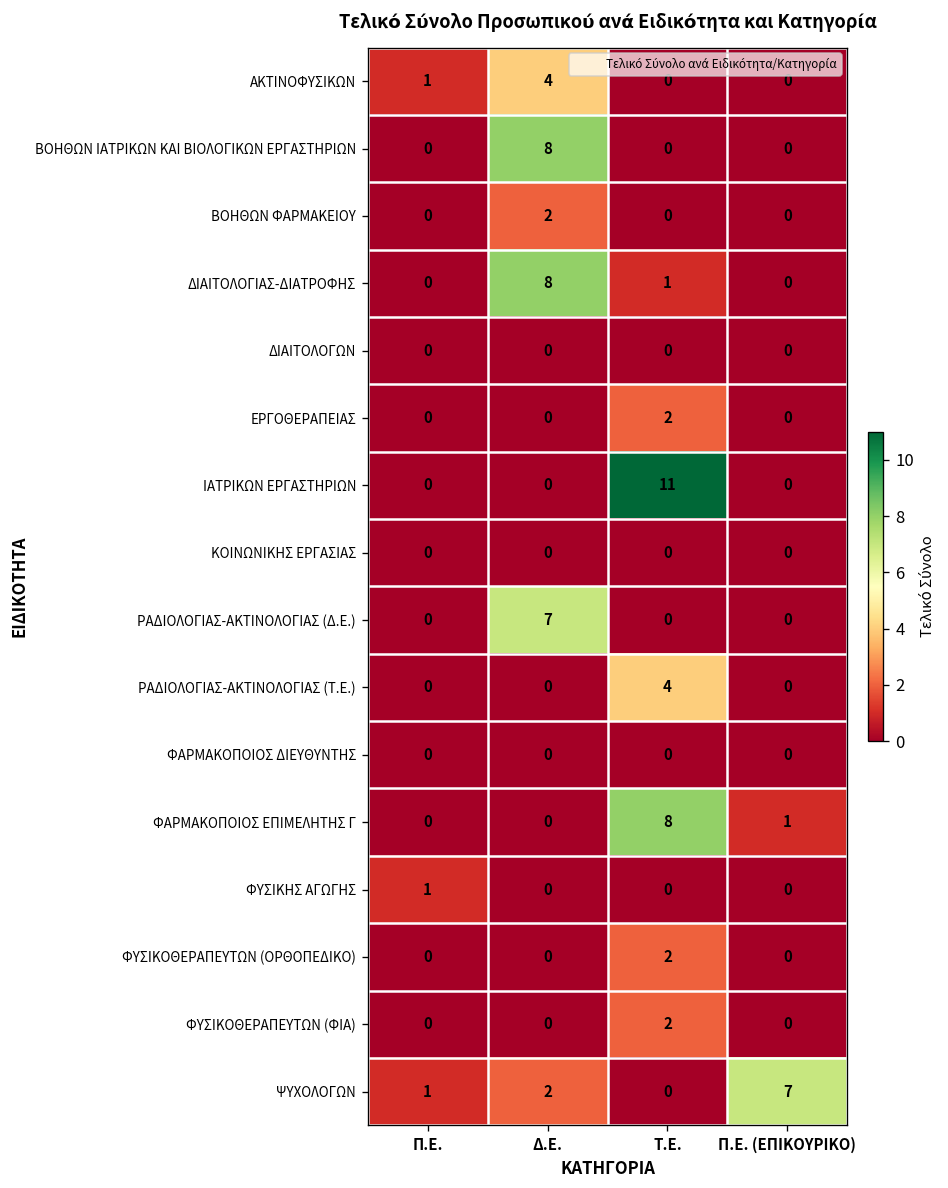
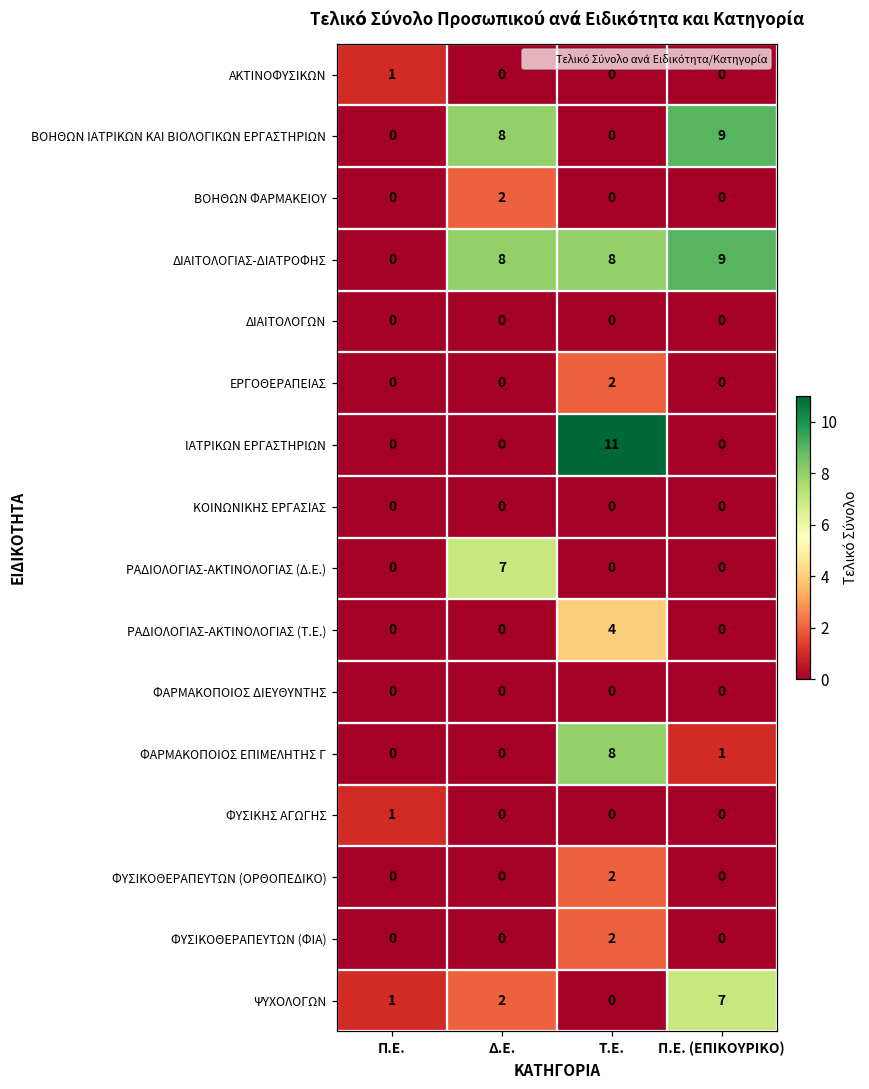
ΑΚΤΙΝΟΦΥΣΙΚΩΝ, Δ.Ε.: 4 -> 0
ΒΟΗΘΩΝ ΙΑΤΡΙΚΩΝ ΚΑΙ ΒΙΟΛΟΓΙΚΩΝ ΕΡΓΑΣΤΗΡΙΩΝ, Π.Ε. (ΕΠΙΚΟΥΡΙΚΟ): 0 -> 9
ΔΙΑΙΤΟΛΟΓΙΑΣ-ΔΙΑΤΡΟΦΗΣ, Τ.Ε.: 1 -> 8
ΔΙΑΙΤΟΛΟΓΙΑΣ-ΔΙΑΤΡΟΦΗΣ, Π.Ε. (ΕΠΙΚΟΥΡΙΚΟ): 0 -> 9
